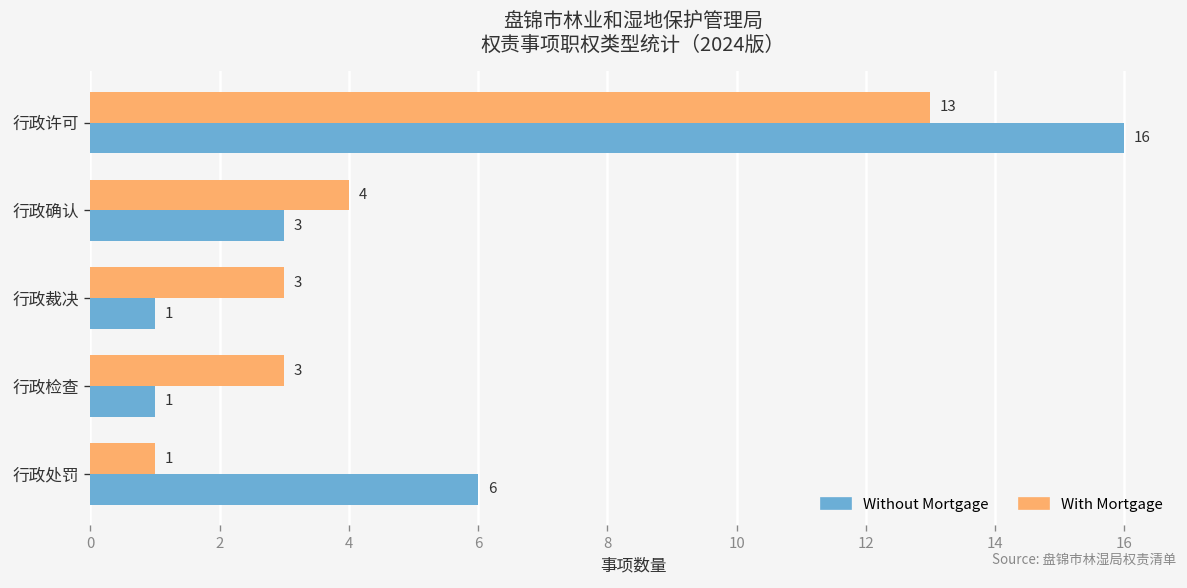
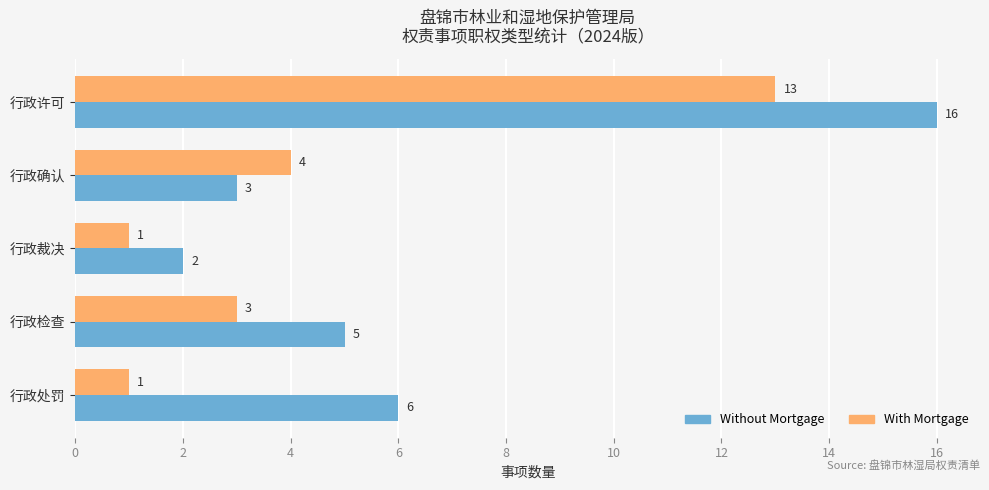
With Mortgage, 行政裁决: 3 -> 1
Without Mortgage, 行政裁决: 1 -> 2
Without Mortgage, 行政检查: 1 -> 5
